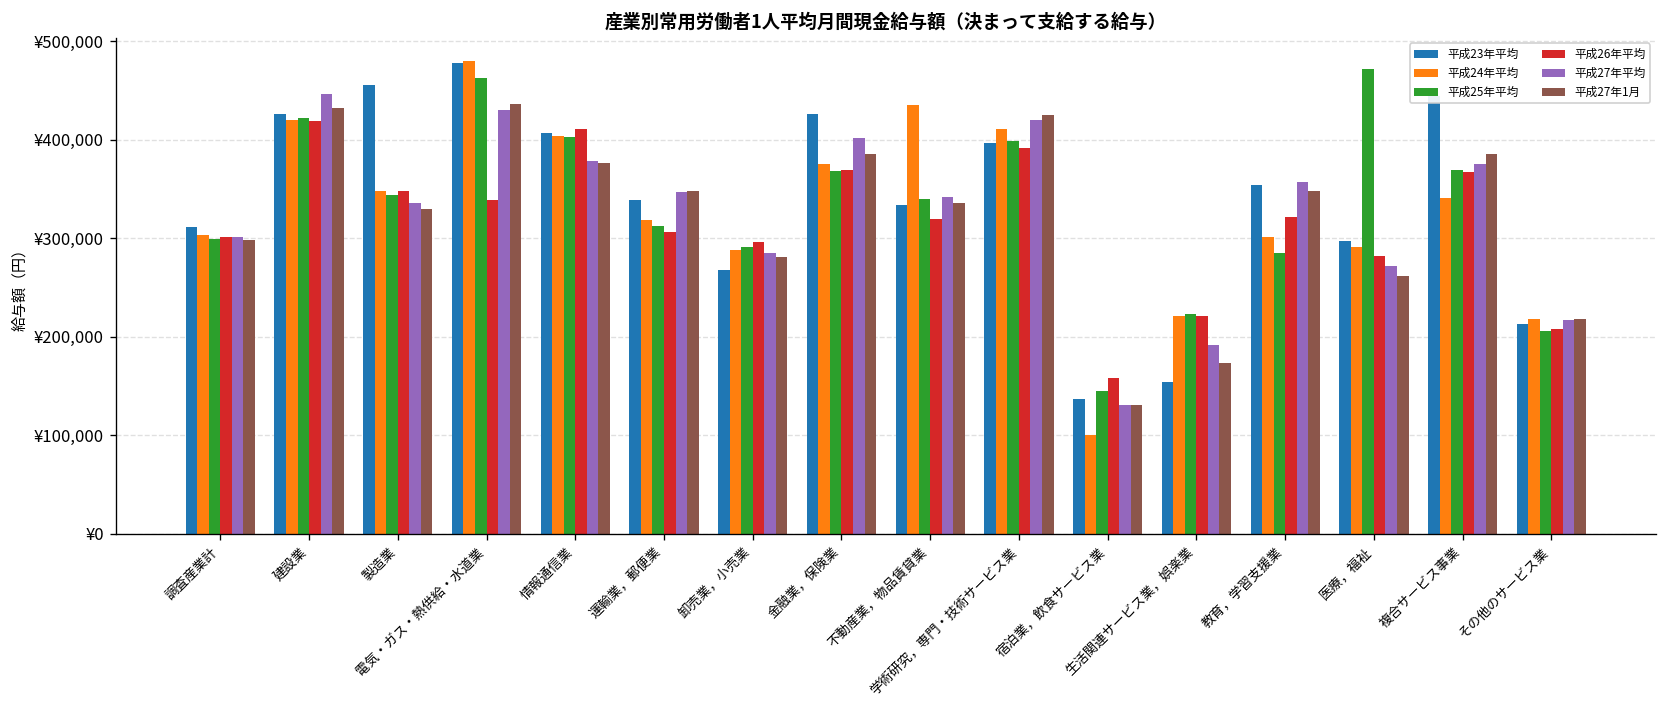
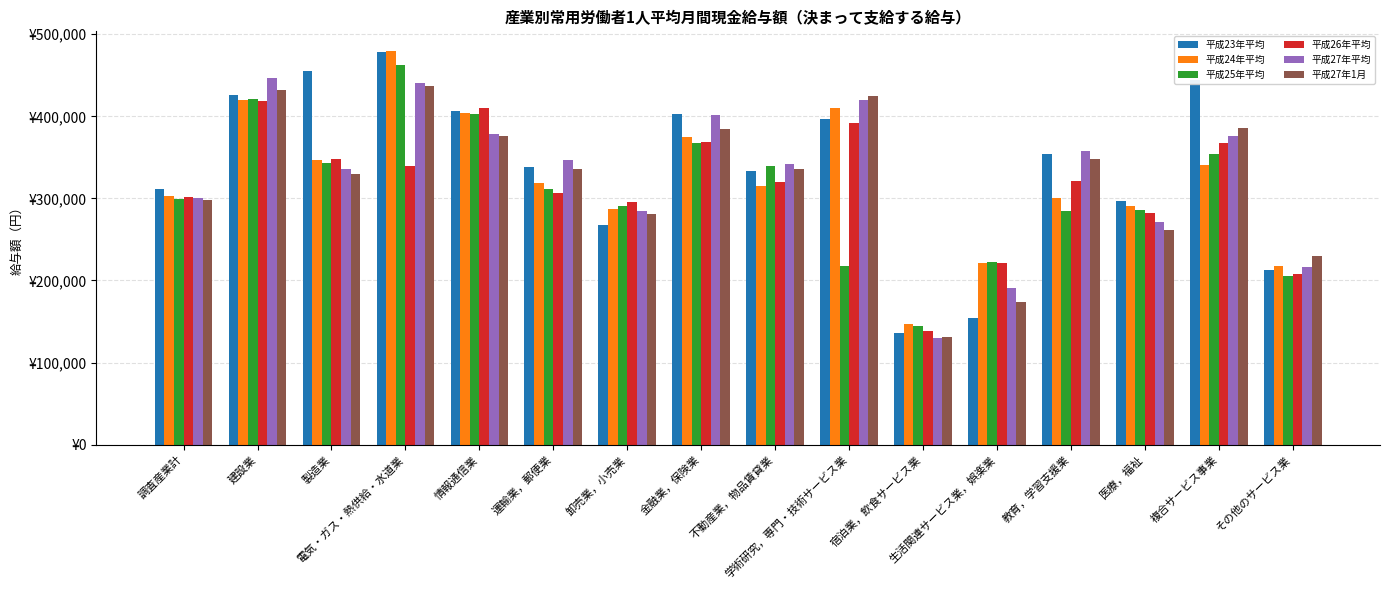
平成27年平均, 電気・ガス・熱供給・水道業: ¥430,000 -> ¥440,000
平成27年1月, 運輸業，郵便業: ¥350,000 -> ¥340,000
平成23年平均, 金融業，保険業: ¥430,000 -> ¥400,000
平成24年平均, 不動産業，物品賃貸業: ¥430,000 -> ¥310,000
平成25年平均, 学術研究，専門・技術サービス業: ¥400,000 -> ¥220,000
平成24年平均, 宿泊業，飲食サービス業: ¥100,000 -> ¥150,000
平成26年平均, 宿泊業，飲食サービス業: ¥160,000 -> ¥140,000
平成25年平均, 医療，福祉: ¥470,000 -> ¥290,000
平成25年平均, 複合サービス事業: ¥370,000 -> ¥350,000
平成27年1月, その他のサービス業: ¥220,000 -> ¥230,000
